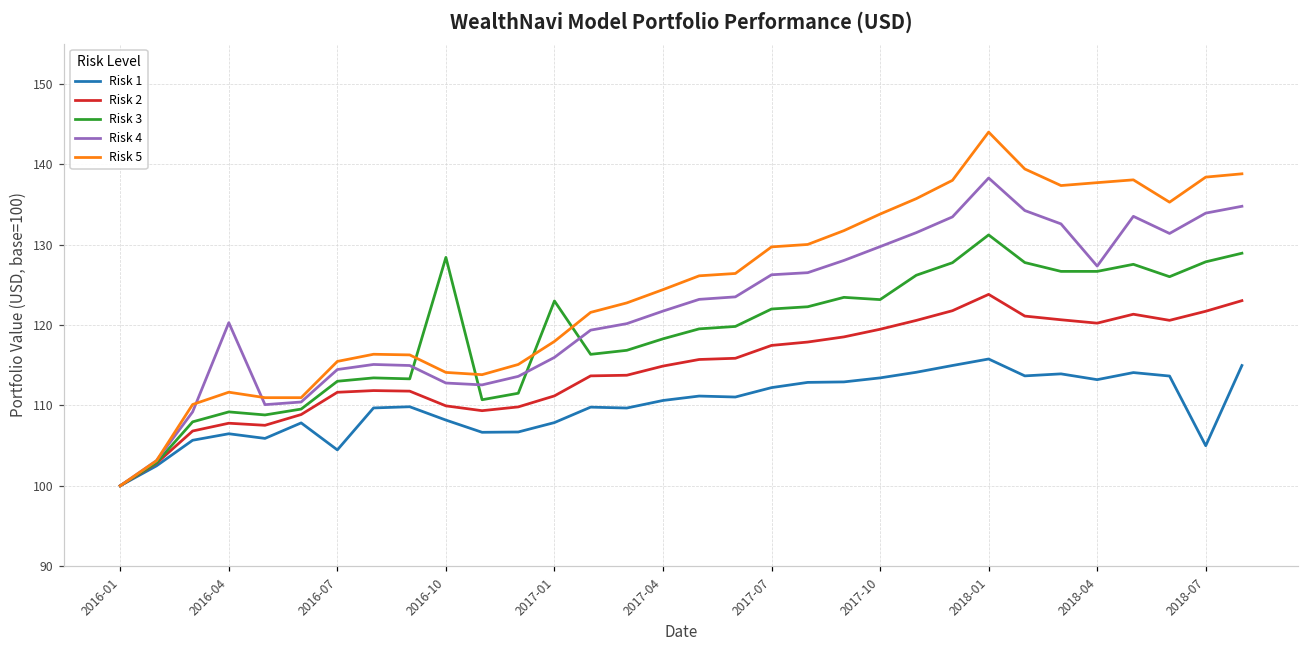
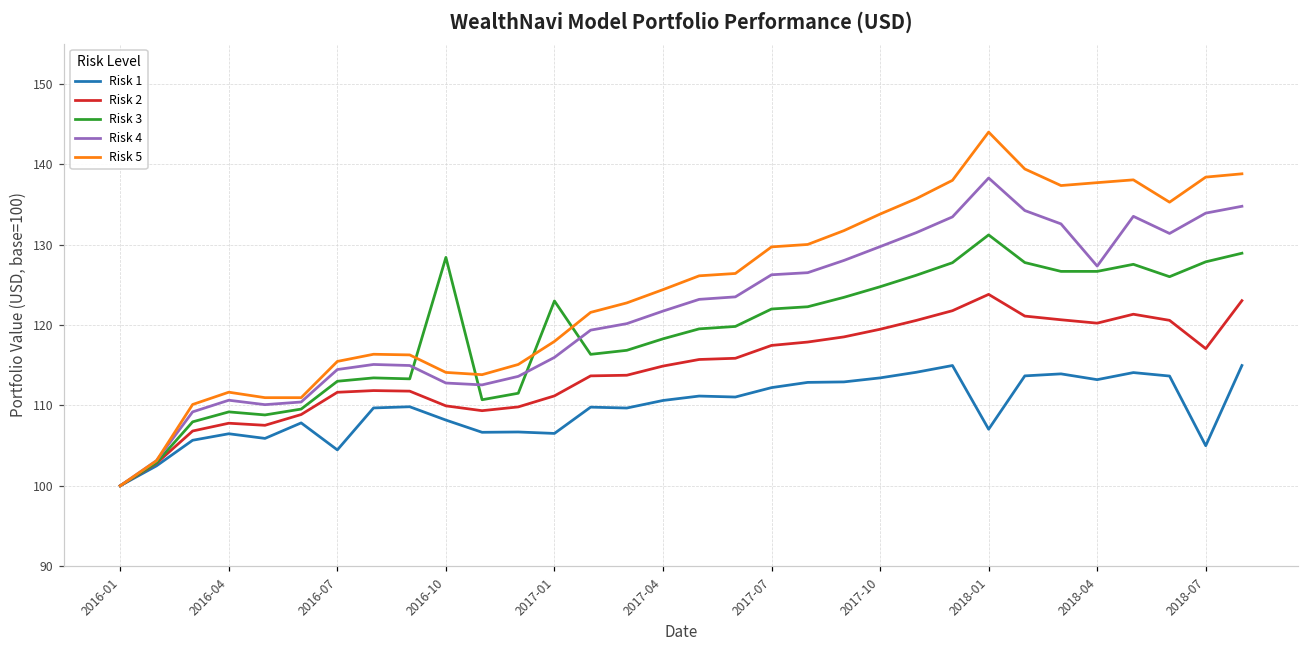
Risk 4, 2016-04: 120 -> 111
Risk 1, 2017-01: 108 -> 107
Risk 3, 2017-10: 123 -> 125
Risk 1, 2018-01: 116 -> 107
Risk 2, 2018-07: 122 -> 117
